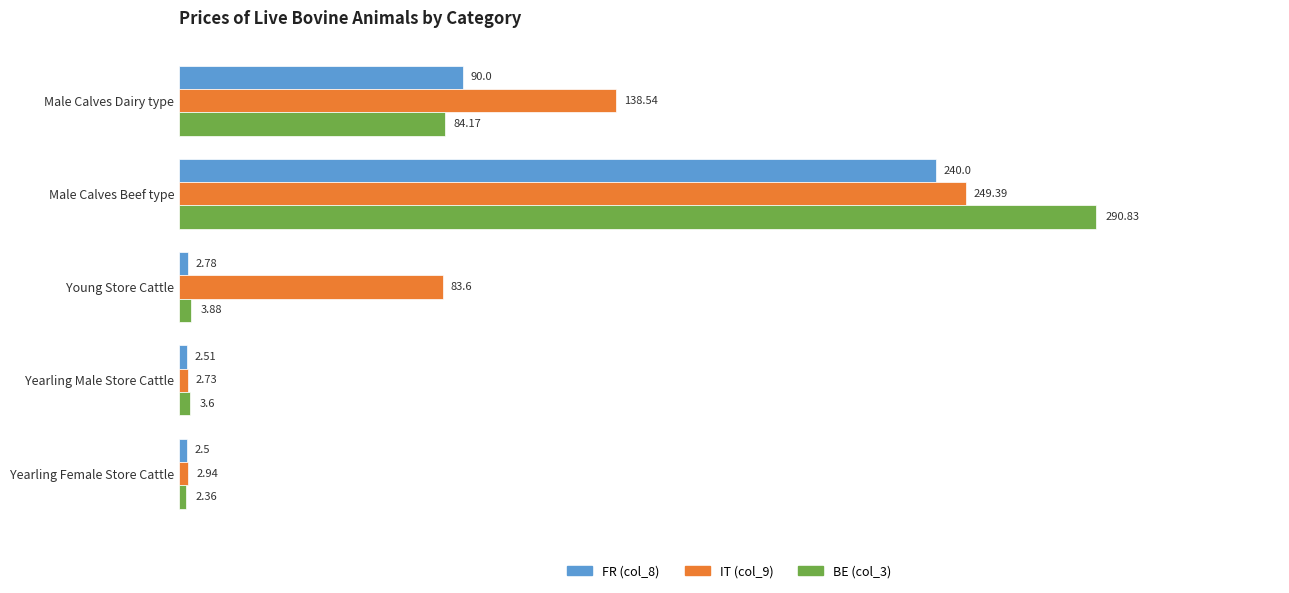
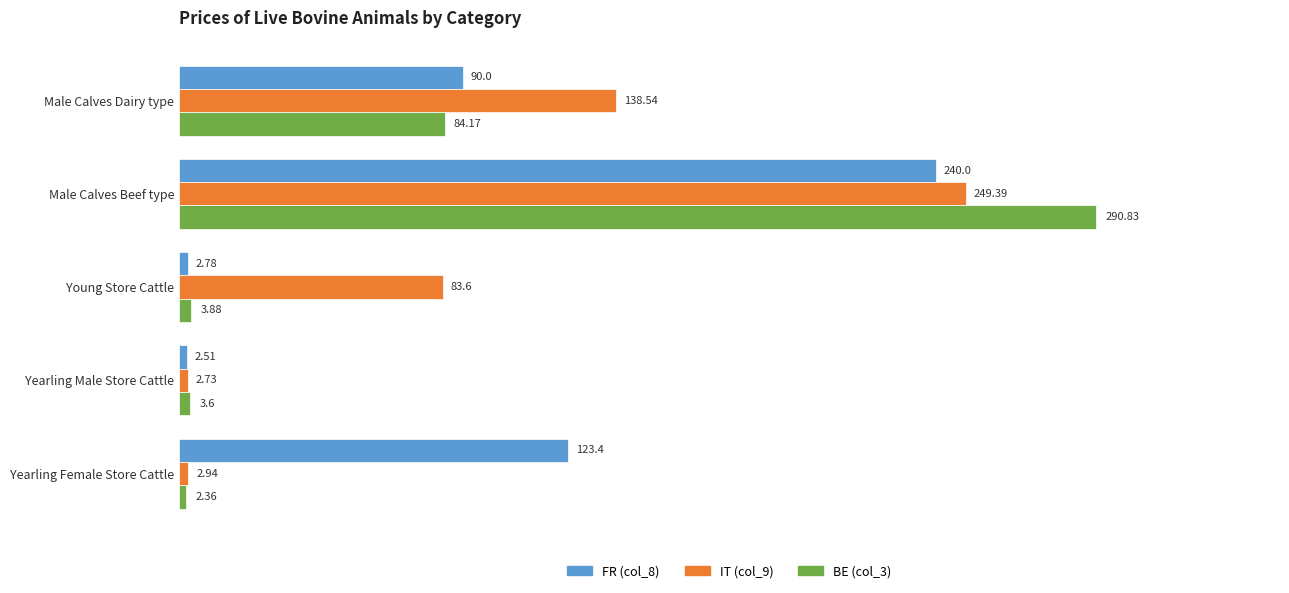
FR (col_8), Yearling Female Store Cattle: 2.5 -> 123.4
